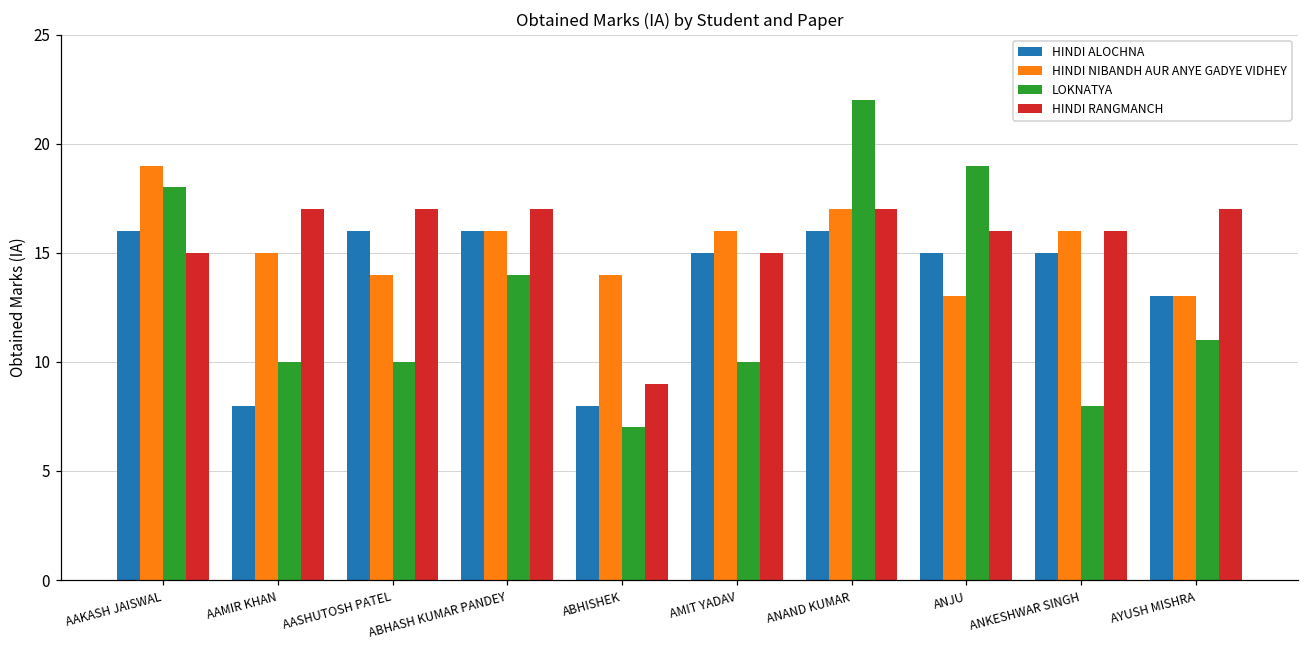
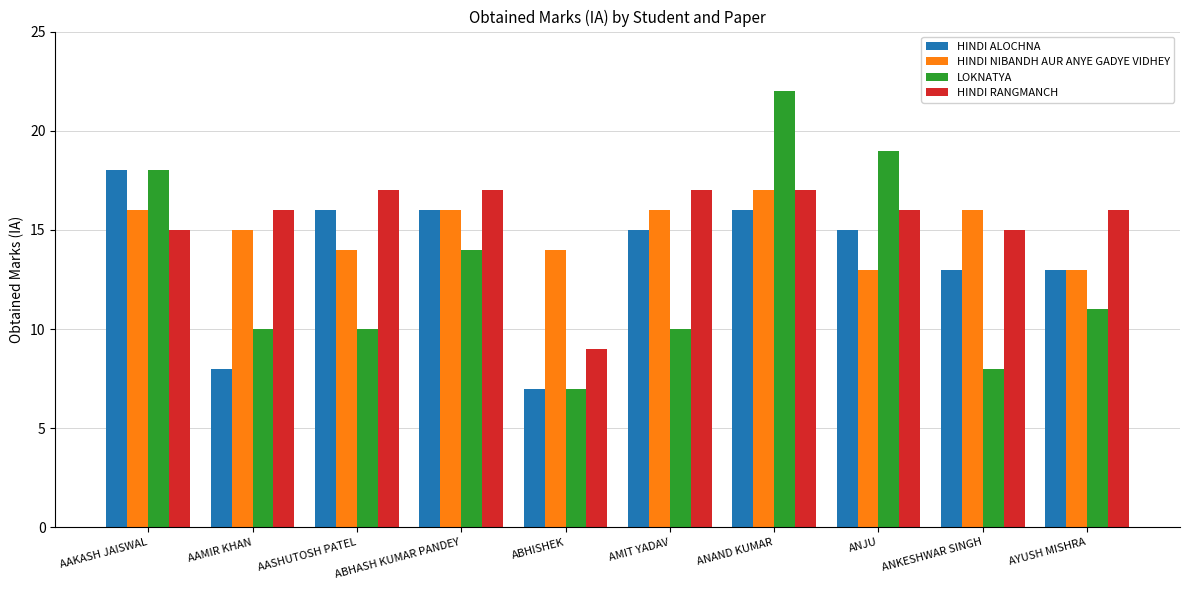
HINDI ALOCHNA, AAKASH JAISWAL: 16 -> 18
HINDI NIBANDH AUR ANYE GADYE VIDHEY, AAKASH JAISWAL: 19 -> 16
HINDI RANGMANCH, AAMIR KHAN: 17 -> 16
HINDI ALOCHNA, ABHISHEK: 8 -> 7
HINDI RANGMANCH, AMIT YADAV: 15 -> 17
HINDI ALOCHNA, ANKESHWAR SINGH: 15 -> 13
HINDI RANGMANCH, ANKESHWAR SINGH: 16 -> 15
HINDI RANGMANCH, AYUSH MISHRA: 17 -> 16
